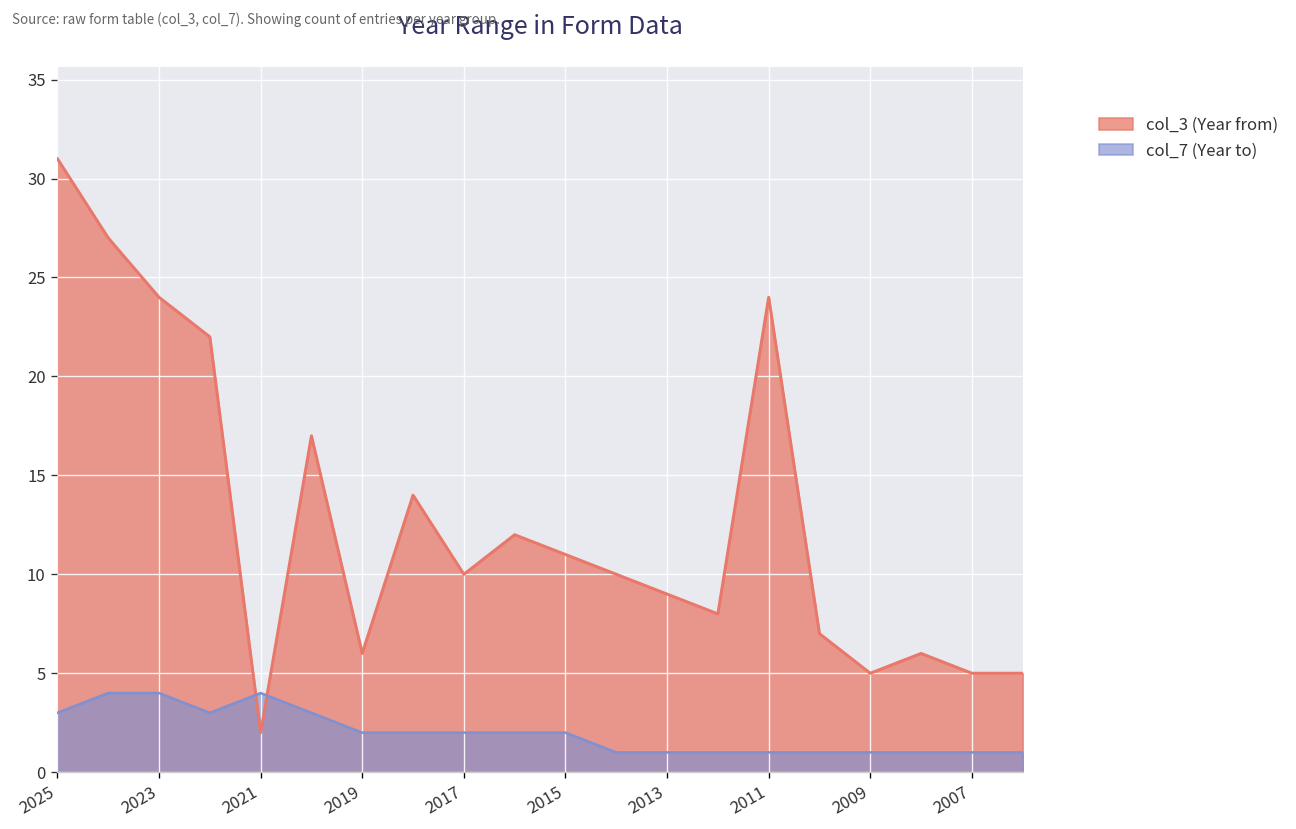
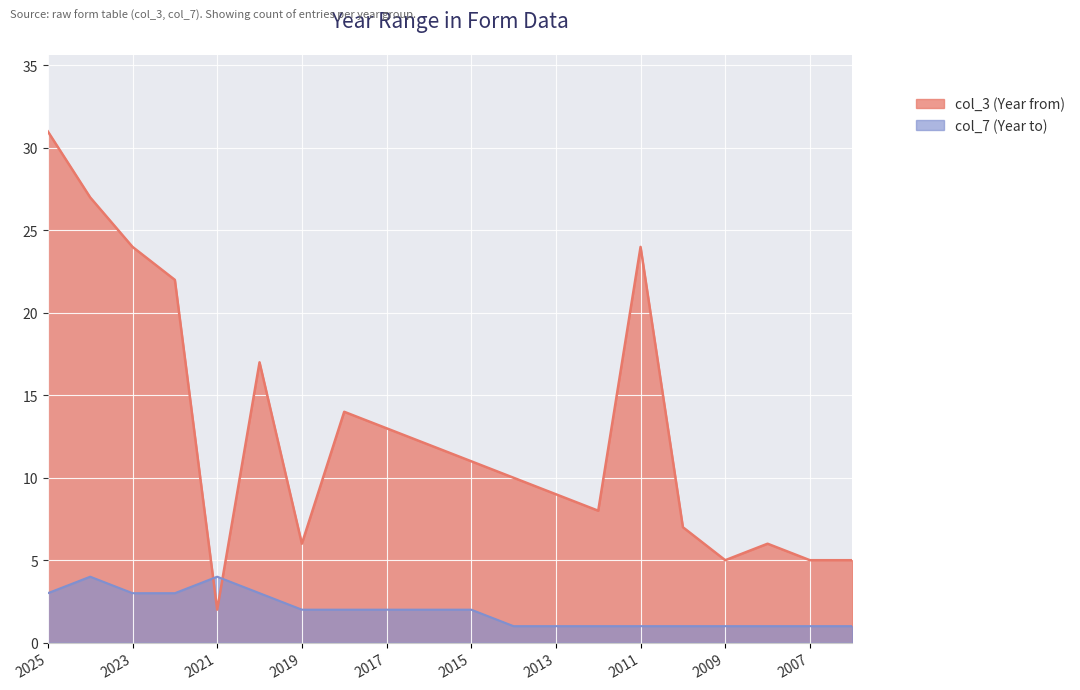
col_7 (Year to), 2023: 4 -> 3
col_3 (Year from), 2017: 10 -> 13
